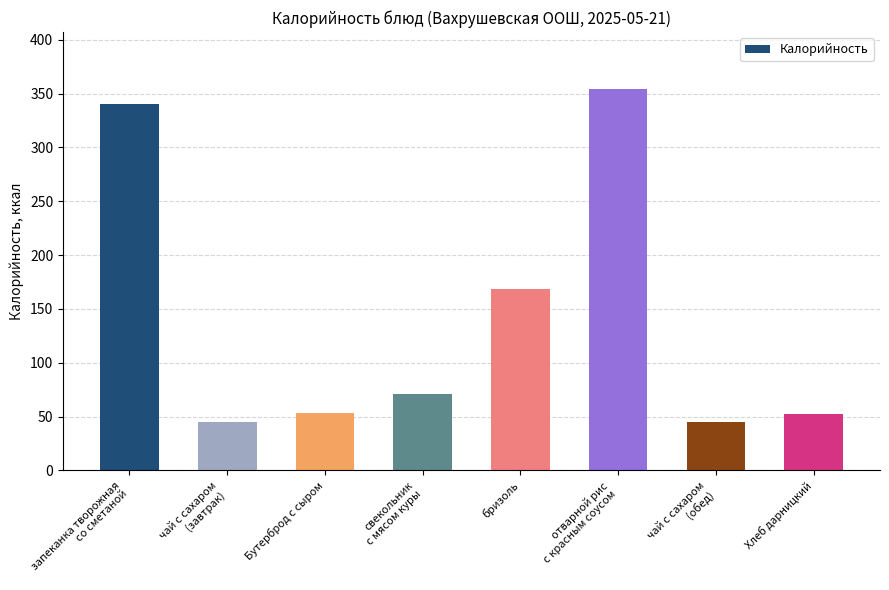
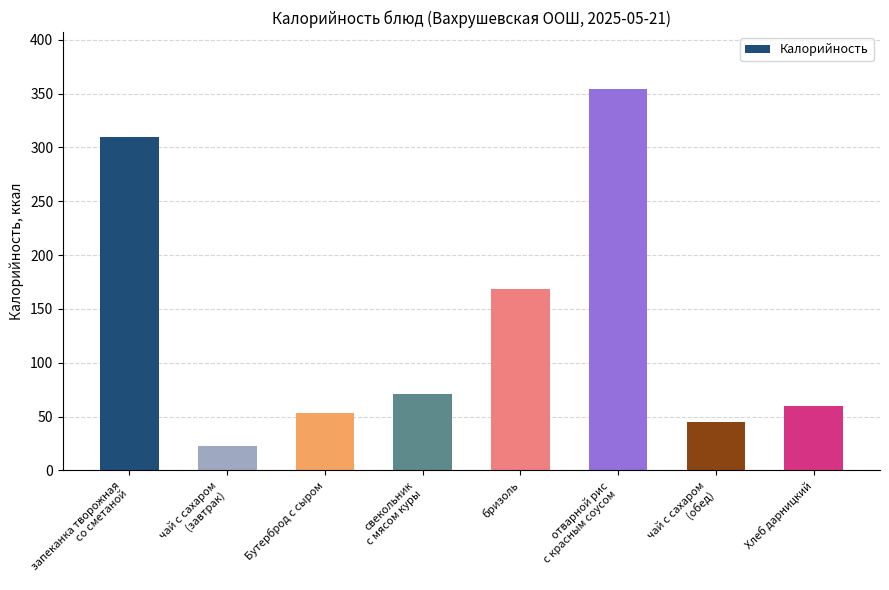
запеканка творожная со сметаной: 341 -> 310
чай с сахаром (завтрак): 45 -> 22
Хлеб дарницкий: 52 -> 60
